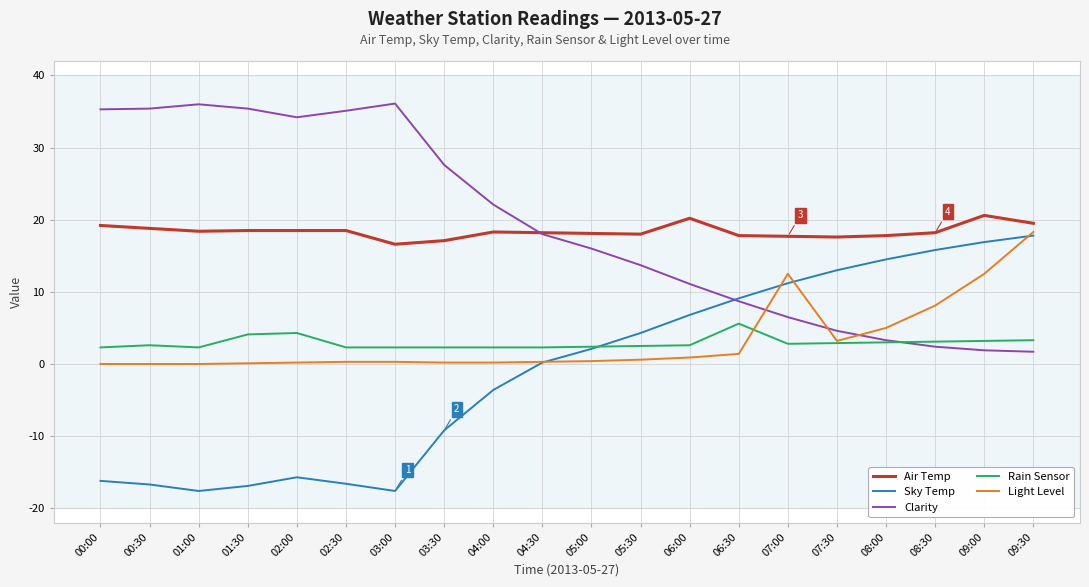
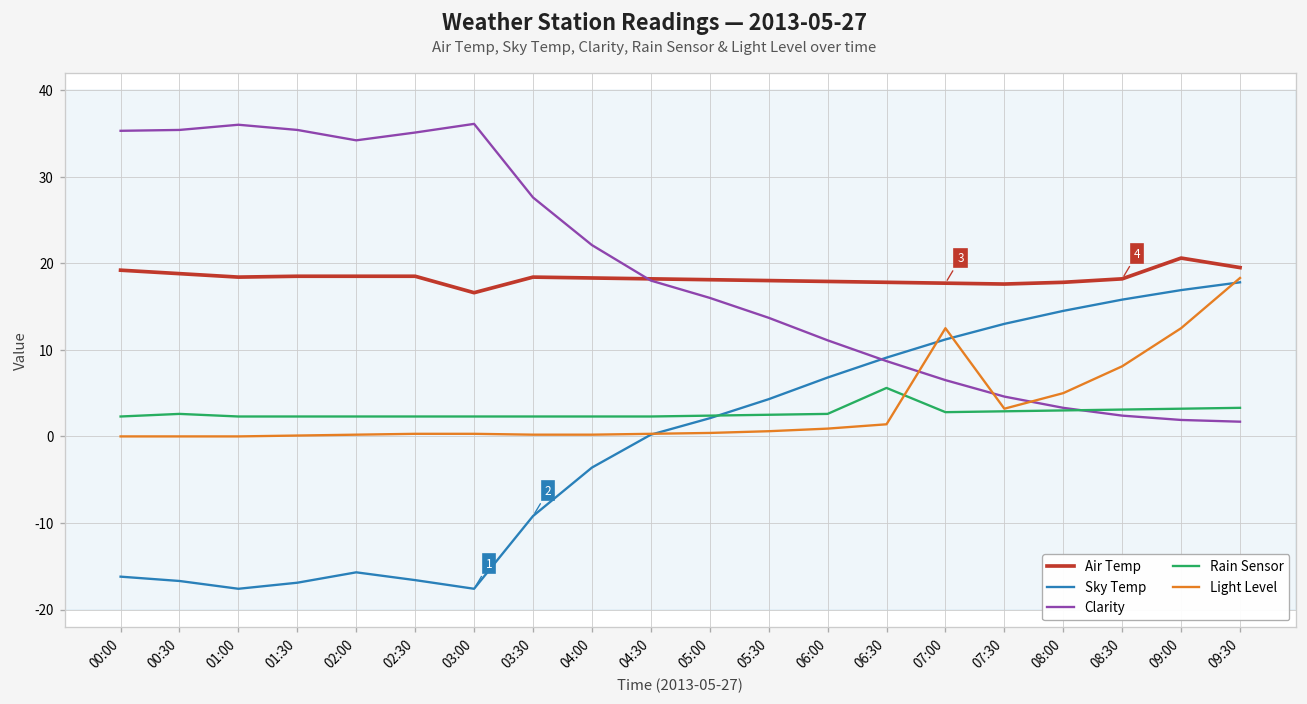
Rain Sensor, 01:30: 4 -> 2
Rain Sensor, 02:00: 4 -> 2
Air Temp, 03:30: 17 -> 18
Air Temp, 06:00: 20 -> 18
